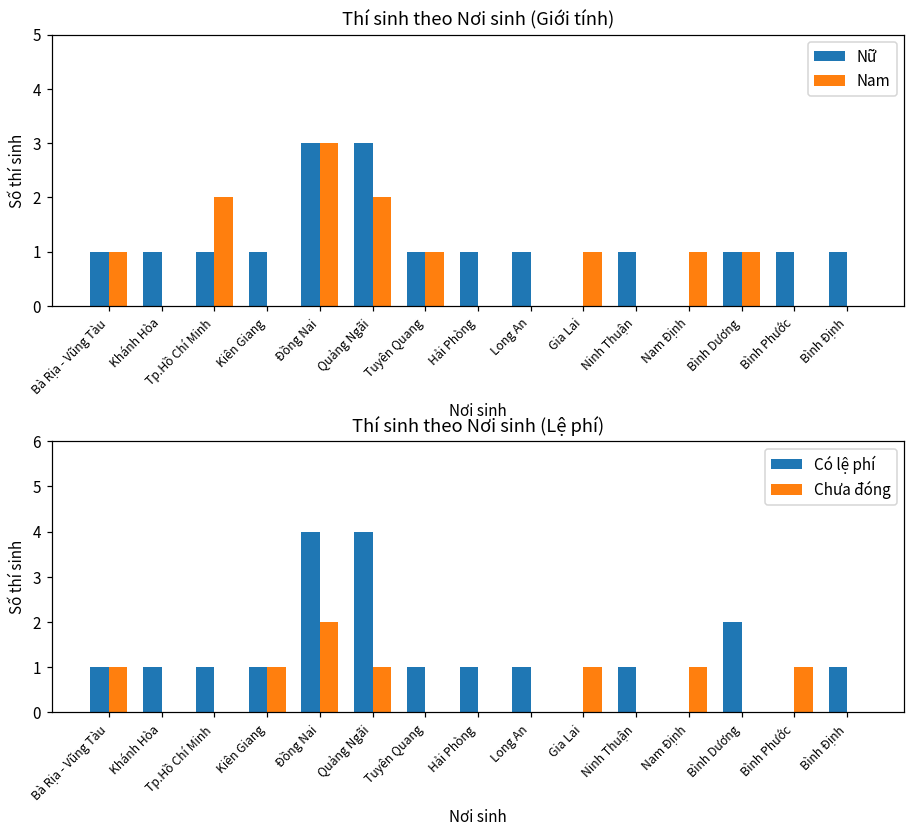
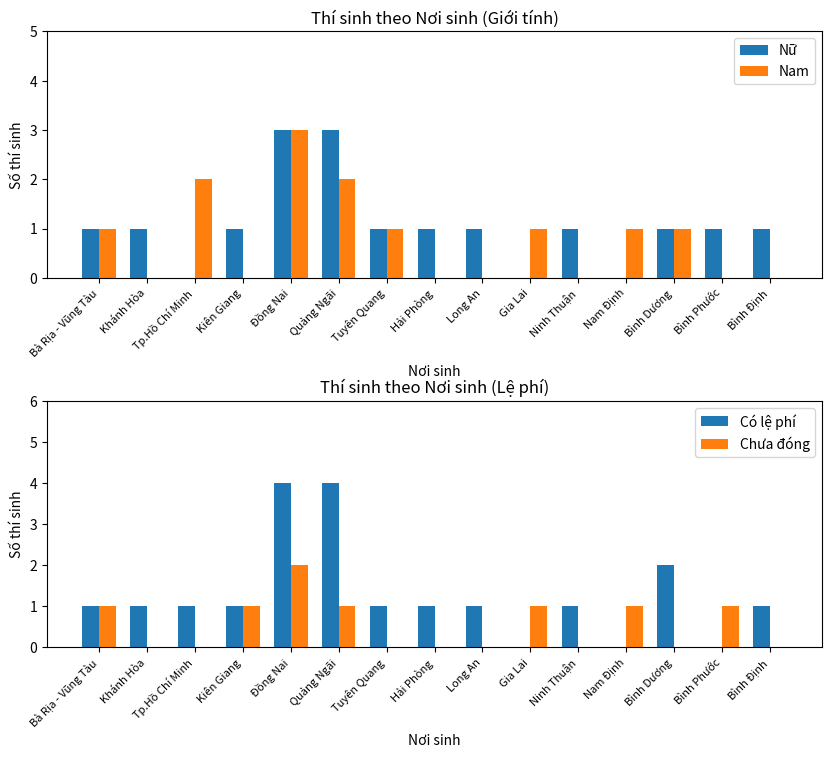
Thí sinh theo Nơi sinh (Giới tính), Nữ, Tp.Hồ Chí Minh: 1 -> 0
